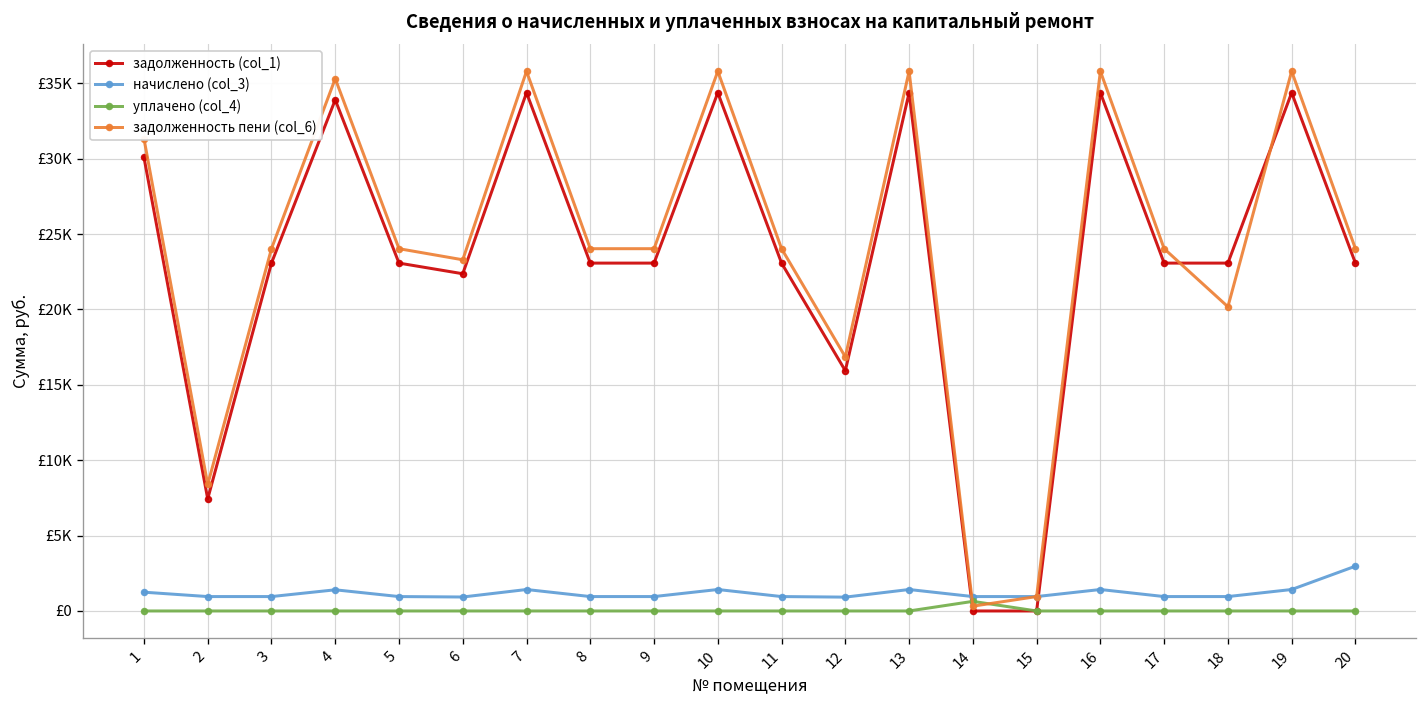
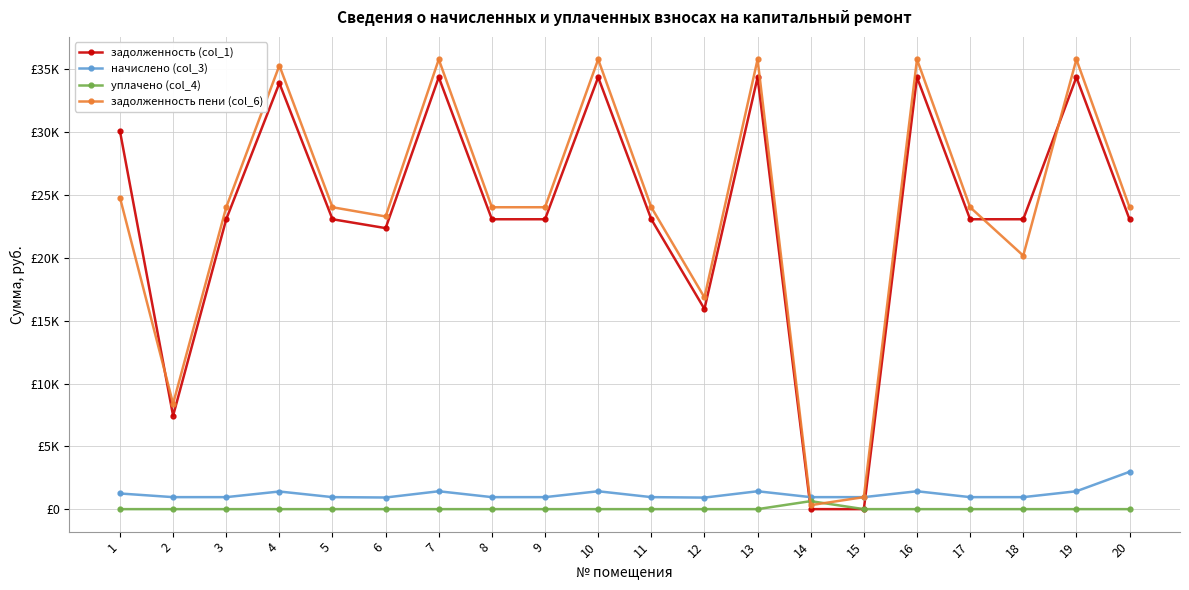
задолженность пени (col_6), 1: £31300 -> £24800
